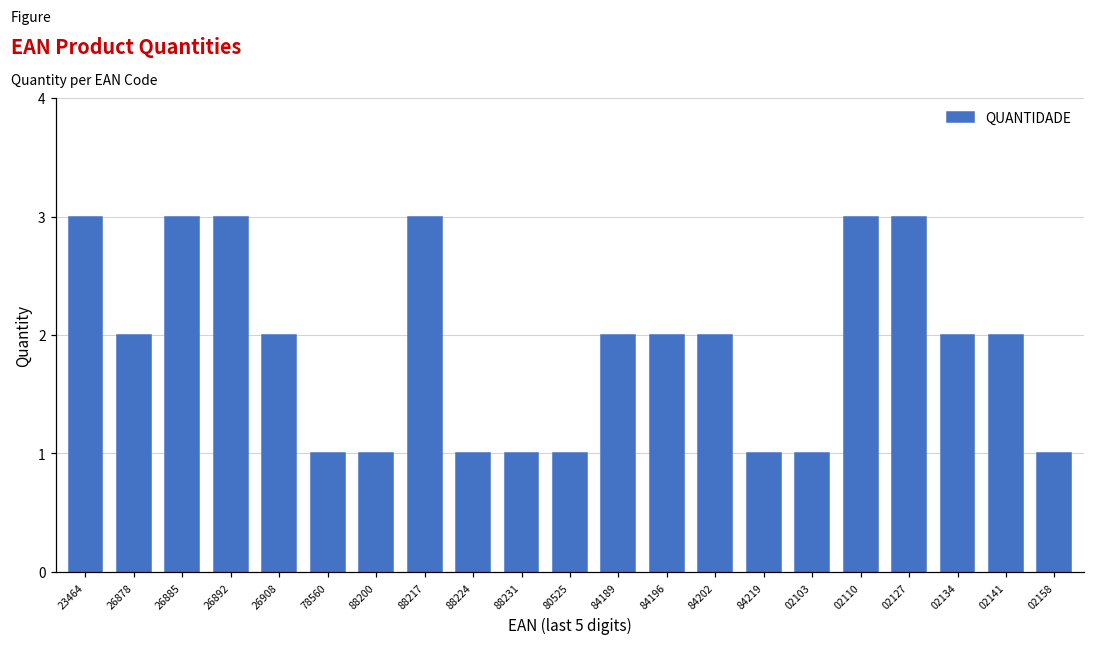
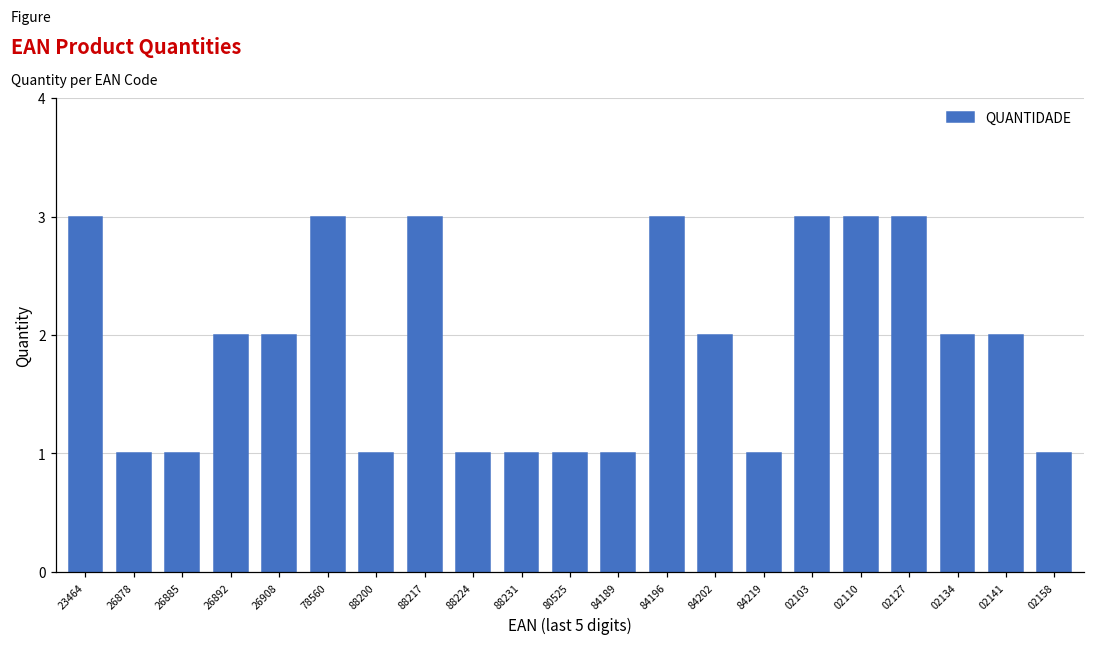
26878: 2 -> 1
26885: 3 -> 1
26892: 3 -> 2
78560: 1 -> 3
84189: 2 -> 1
84196: 2 -> 3
02103: 1 -> 3
